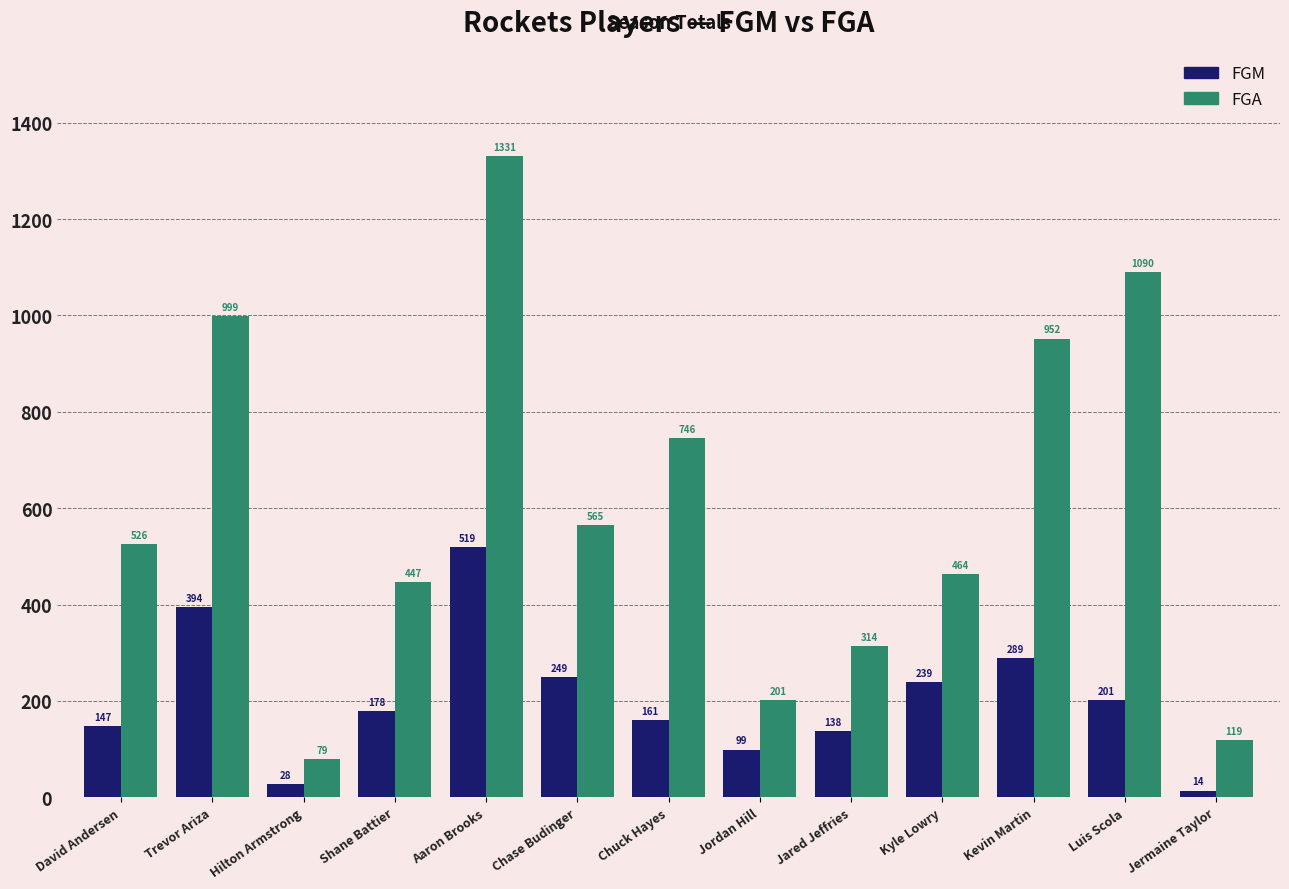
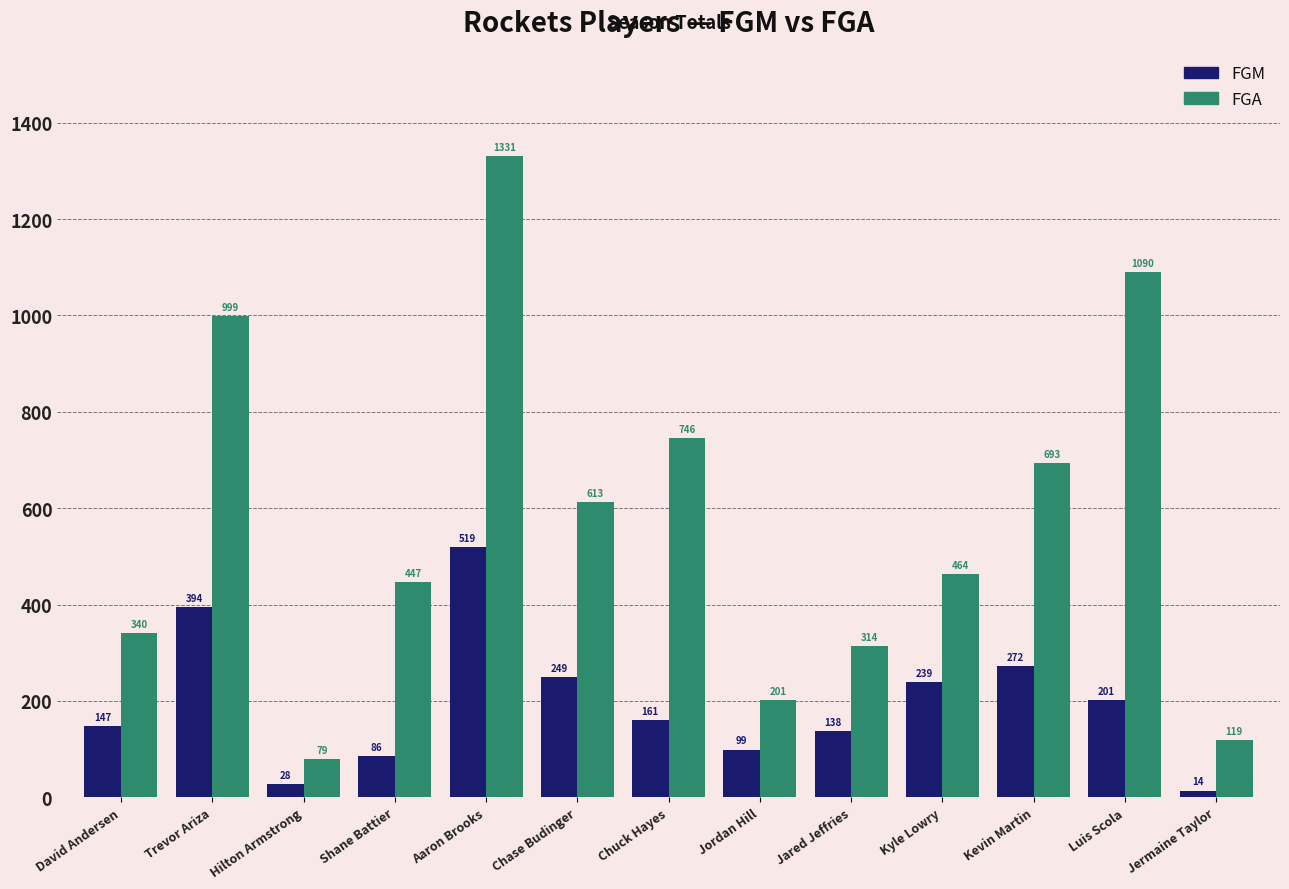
FGA, David Andersen: 526 -> 340
FGM, Shane Battier: 178 -> 86
FGA, Chase Budinger: 565 -> 613
FGM, Kevin Martin: 289 -> 272
FGA, Kevin Martin: 952 -> 693
